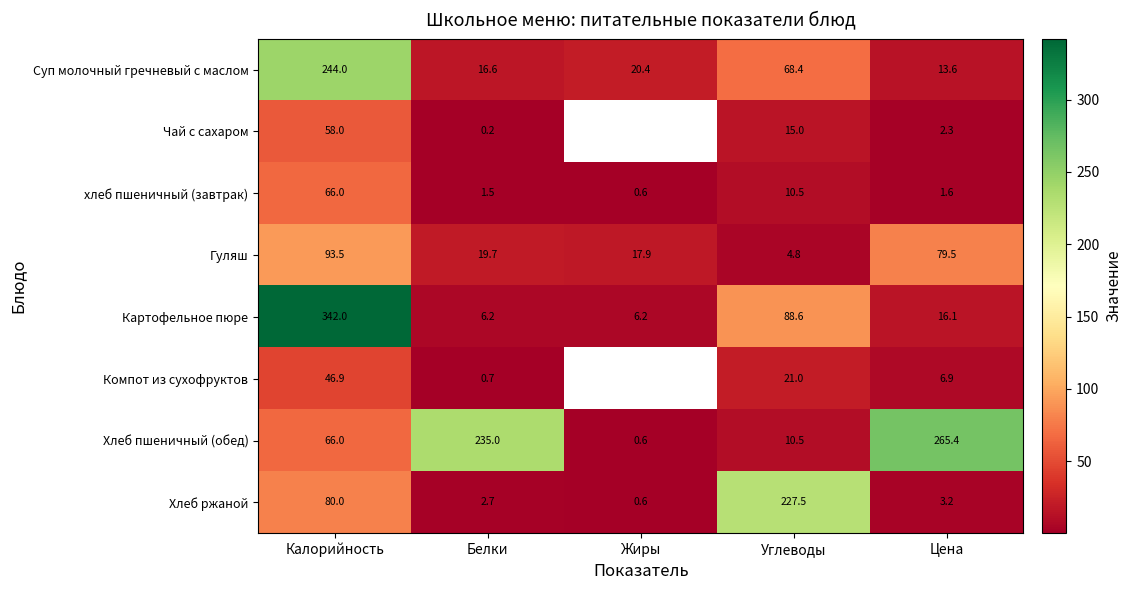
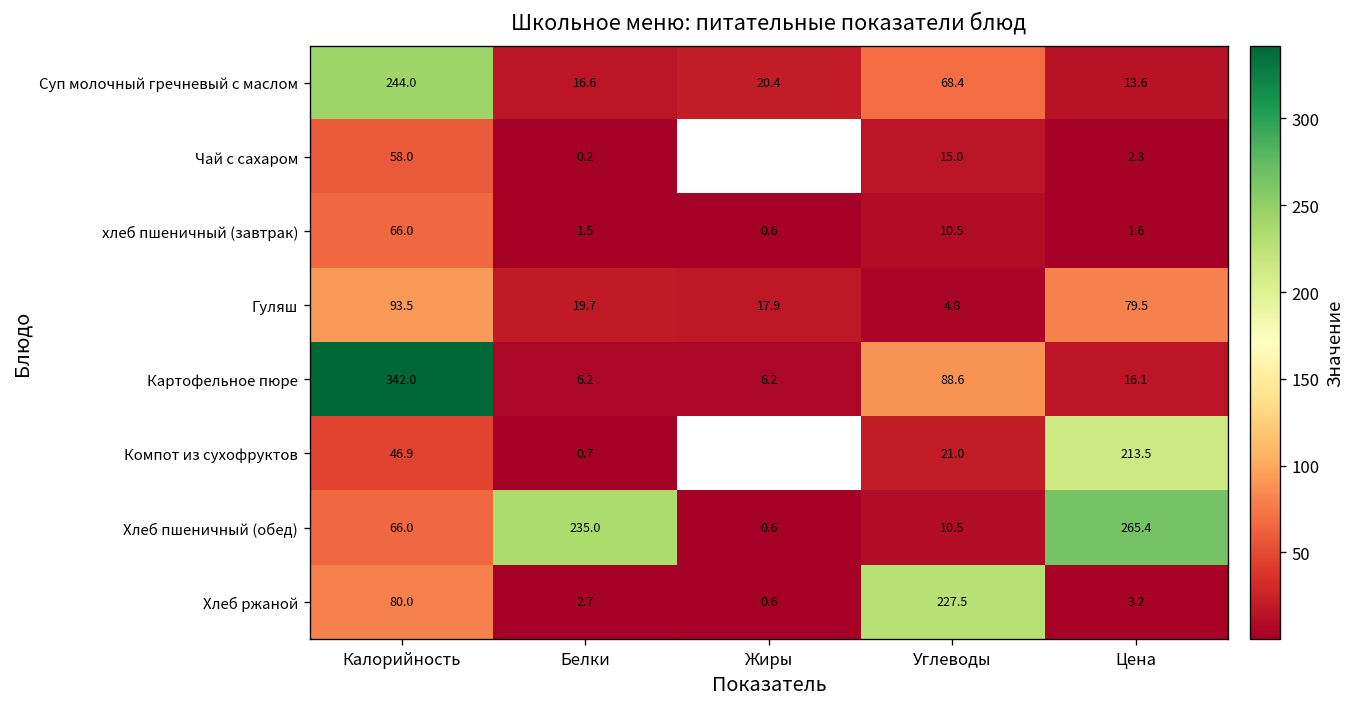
Компот из сухофруктов, Цена: 6.9 -> 213.5
